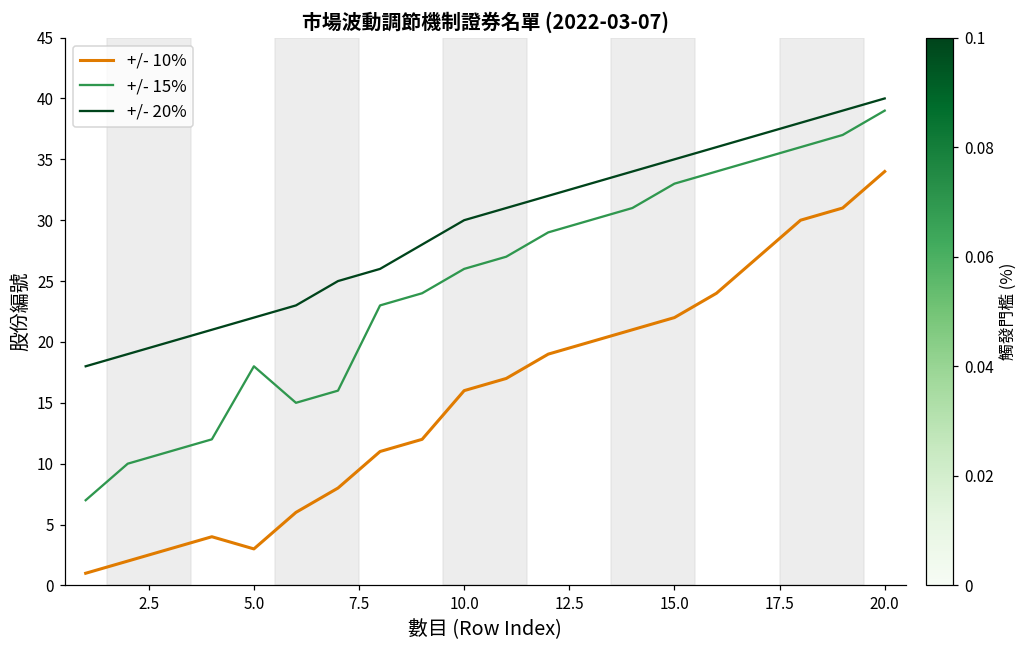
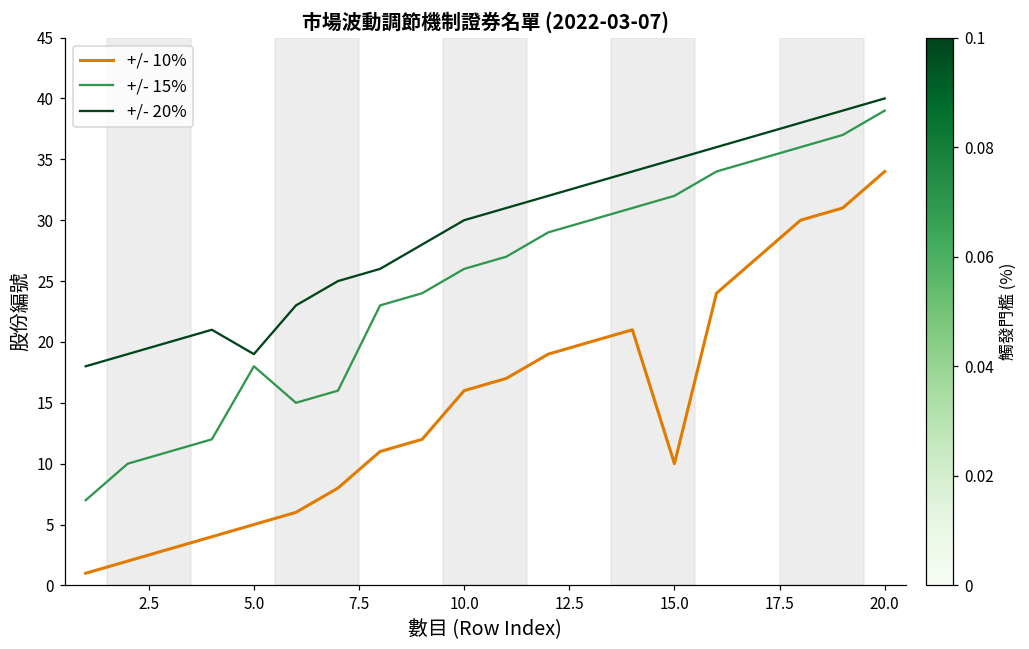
+/- 10%, 5.0: 3 -> 5
+/- 20%, 5.0: 22 -> 19
+/- 10%, 15.0: 22 -> 10
+/- 15%, 15.0: 33 -> 32
